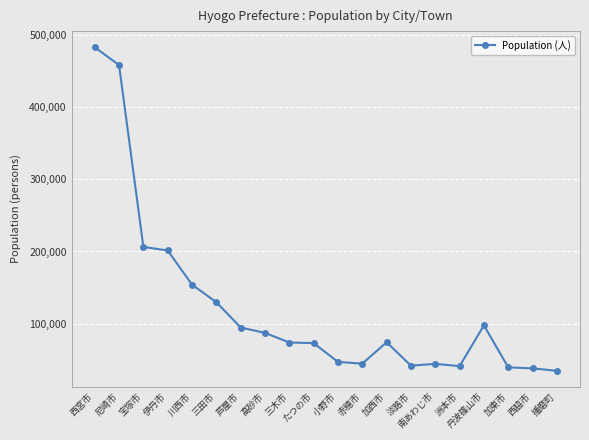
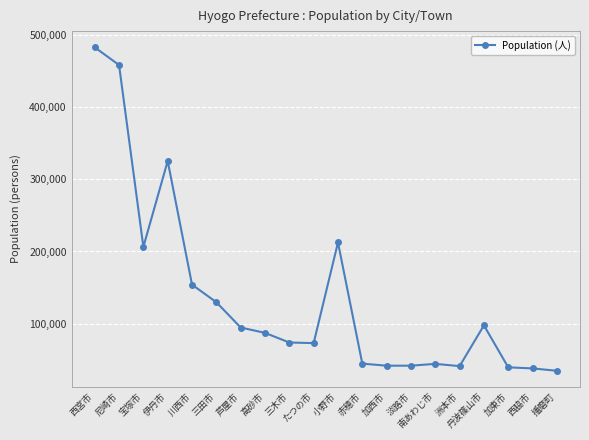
伊丹市: 200,000 -> 330,000
小野市: 50,000 -> 210,000
加西市: 70,000 -> 40,000
